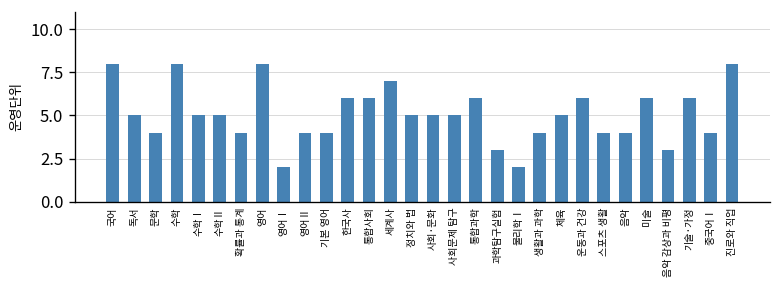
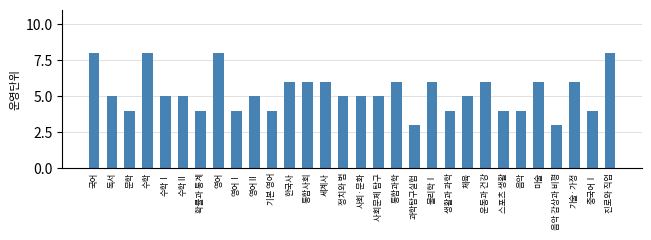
영어Ⅰ: 2 -> 4
영어Ⅱ: 4 -> 5
세계사: 7 -> 6
물리학Ⅰ: 2 -> 6
